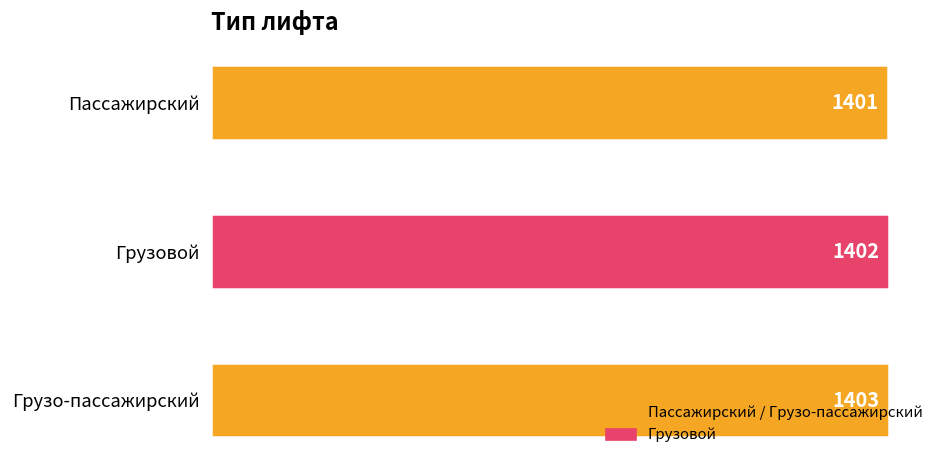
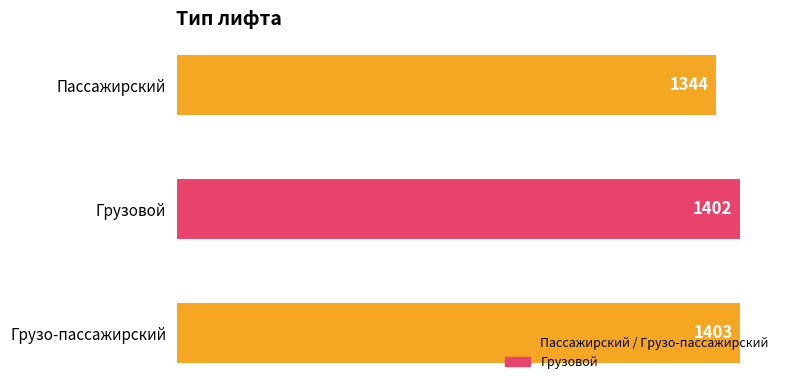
Пассажирский: 1401 -> 1344
